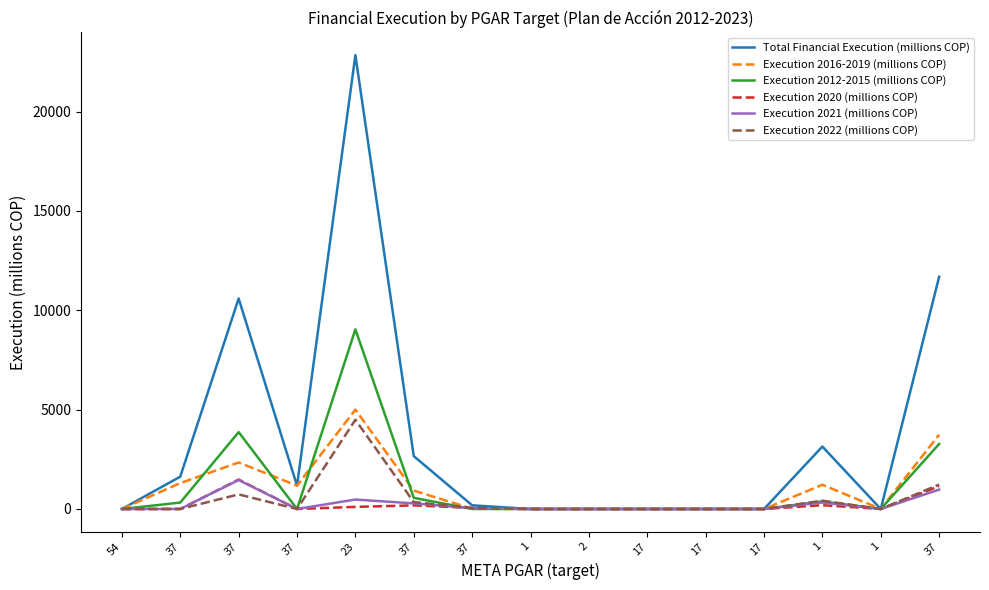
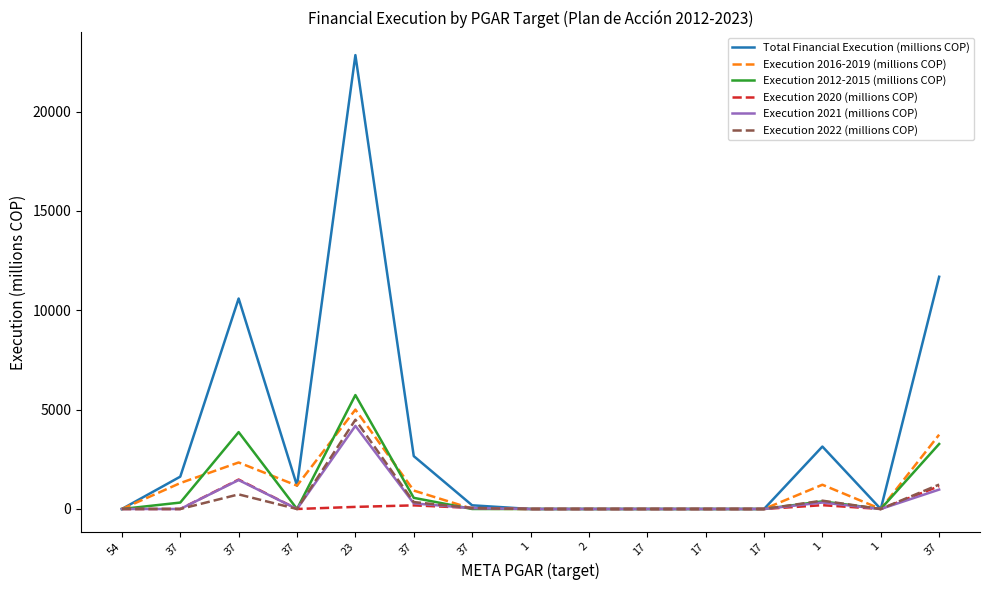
Execution 2012-2015 (millions COP), 23: 9000 -> 5700
Execution 2021 (millions COP), 23: 500 -> 4200
